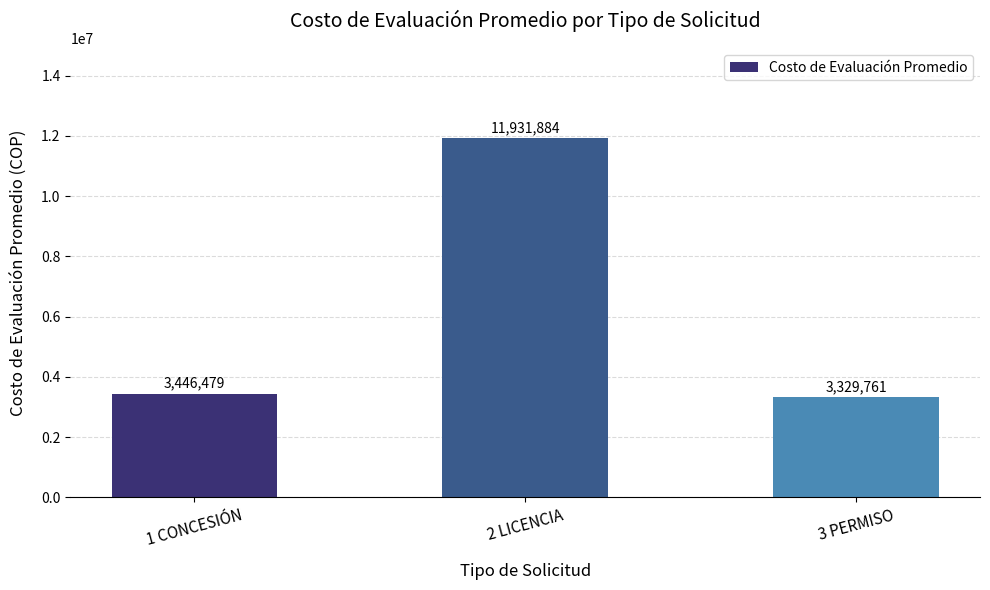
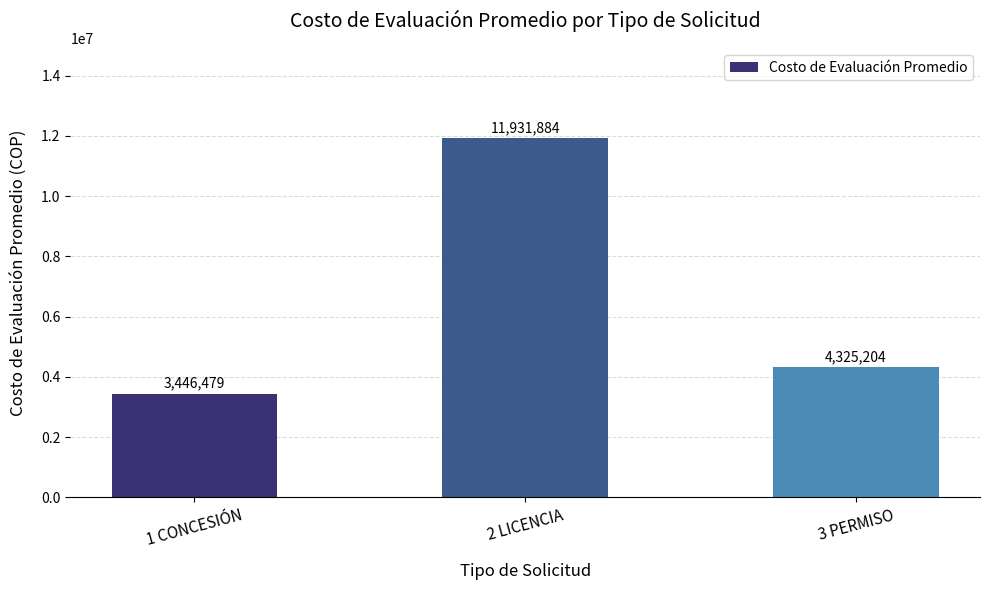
3 PERMISO: 3,329,761 -> 4,325,204
